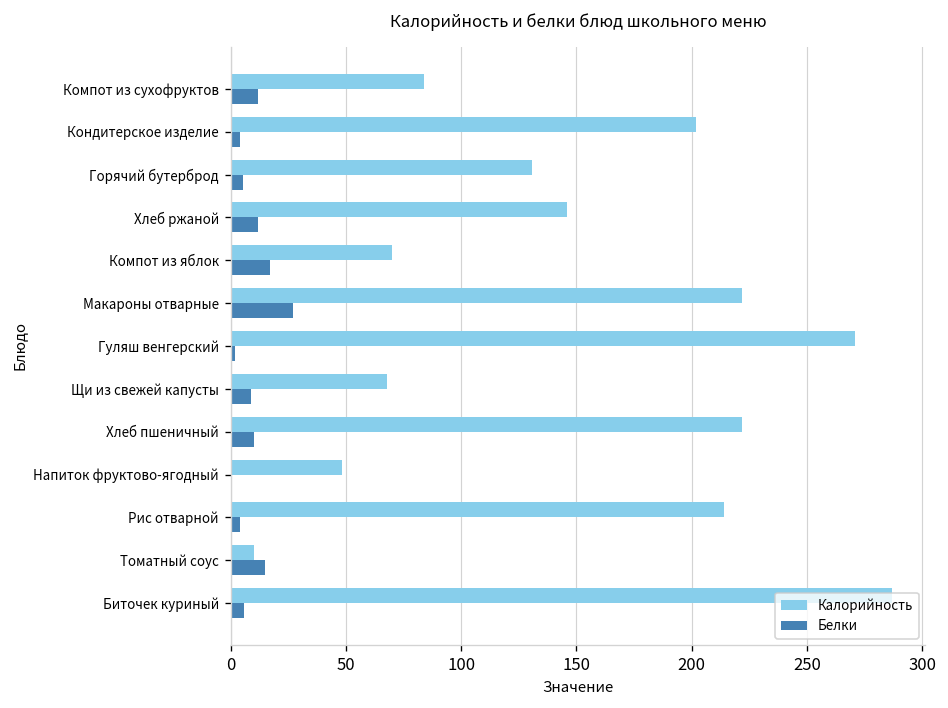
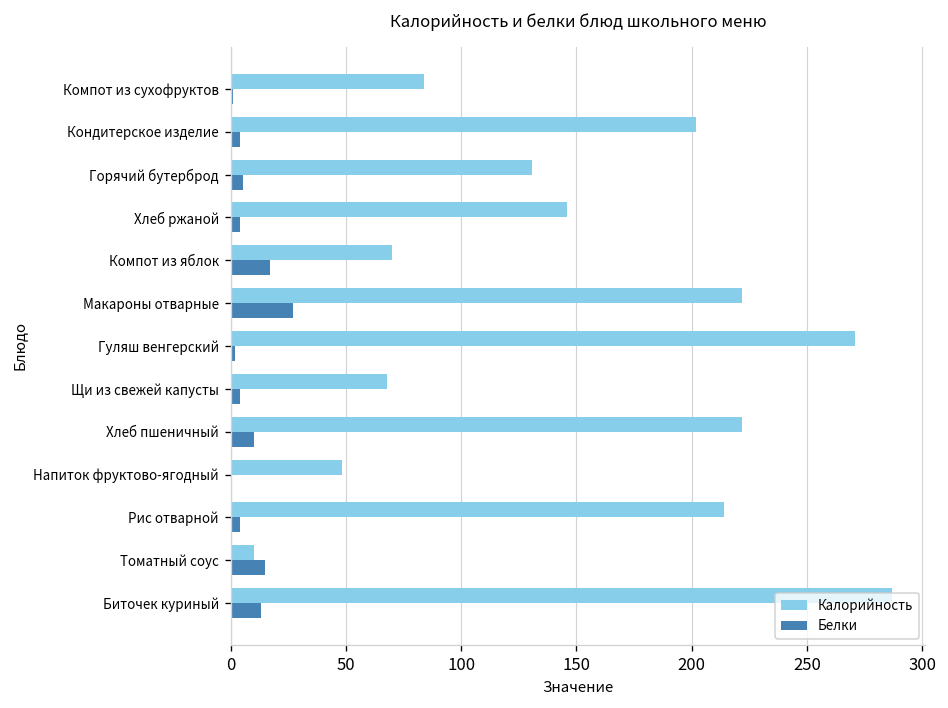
Белки, Компот из сухофруктов: 12 -> 1
Белки, Хлеб ржаной: 12 -> 4
Белки, Щи из свежей капусты: 9 -> 4
Белки, Биточек куриный: 6 -> 13
